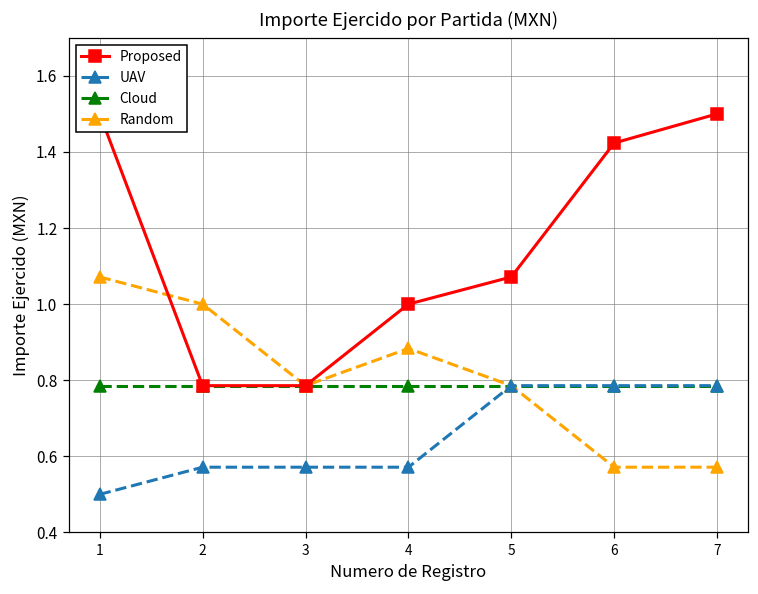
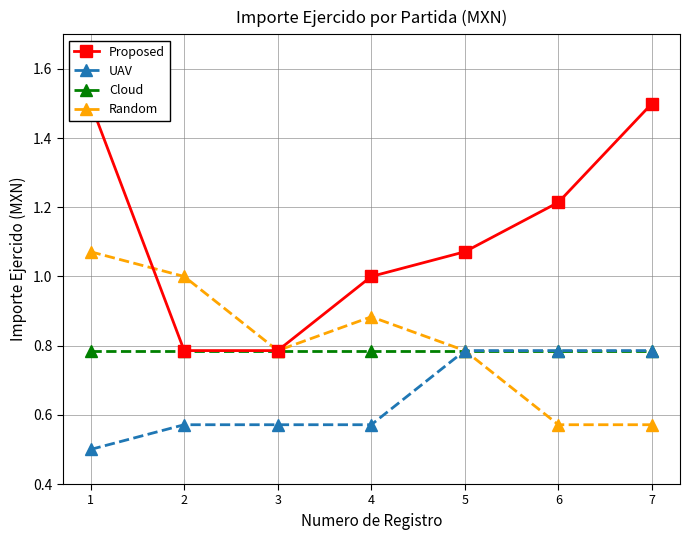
Proposed, 6: 1.42 -> 1.21
